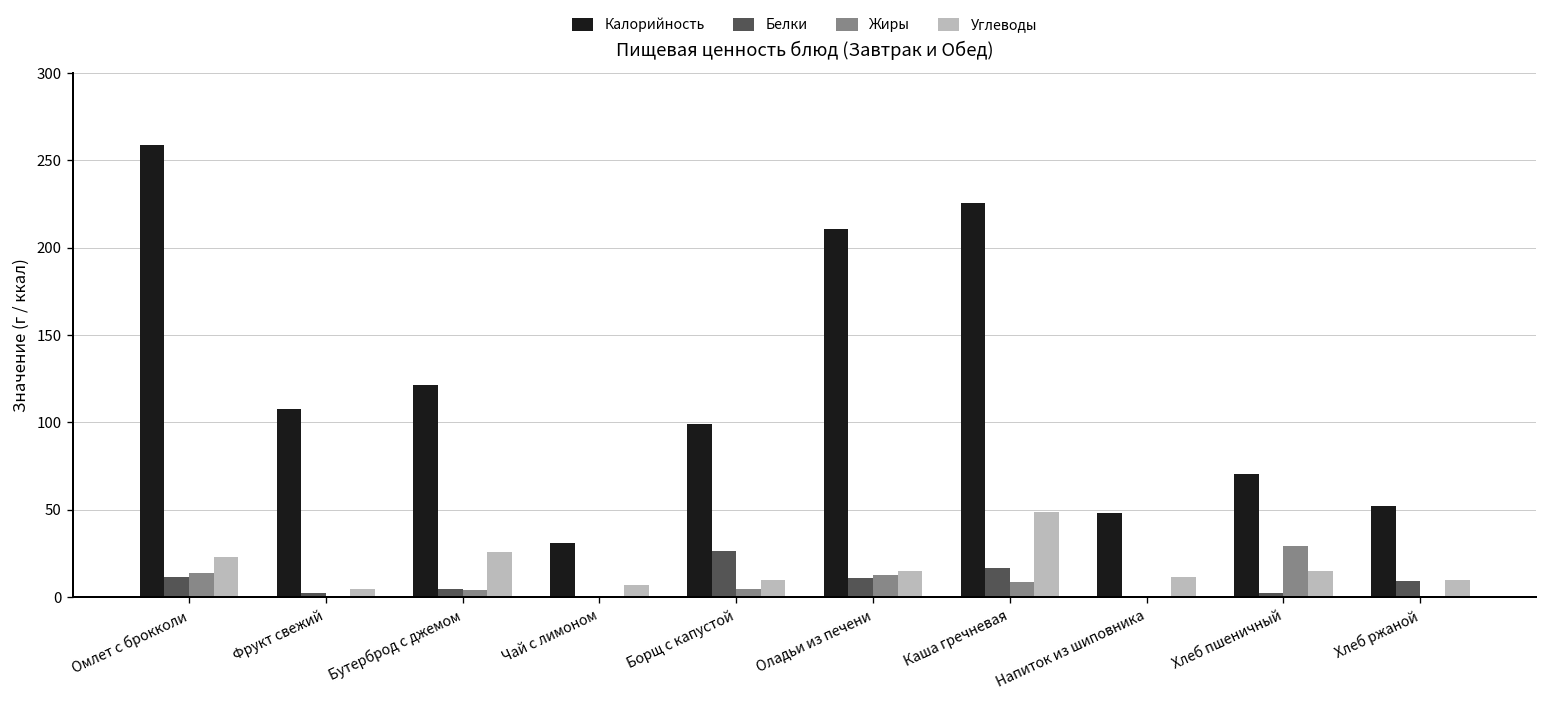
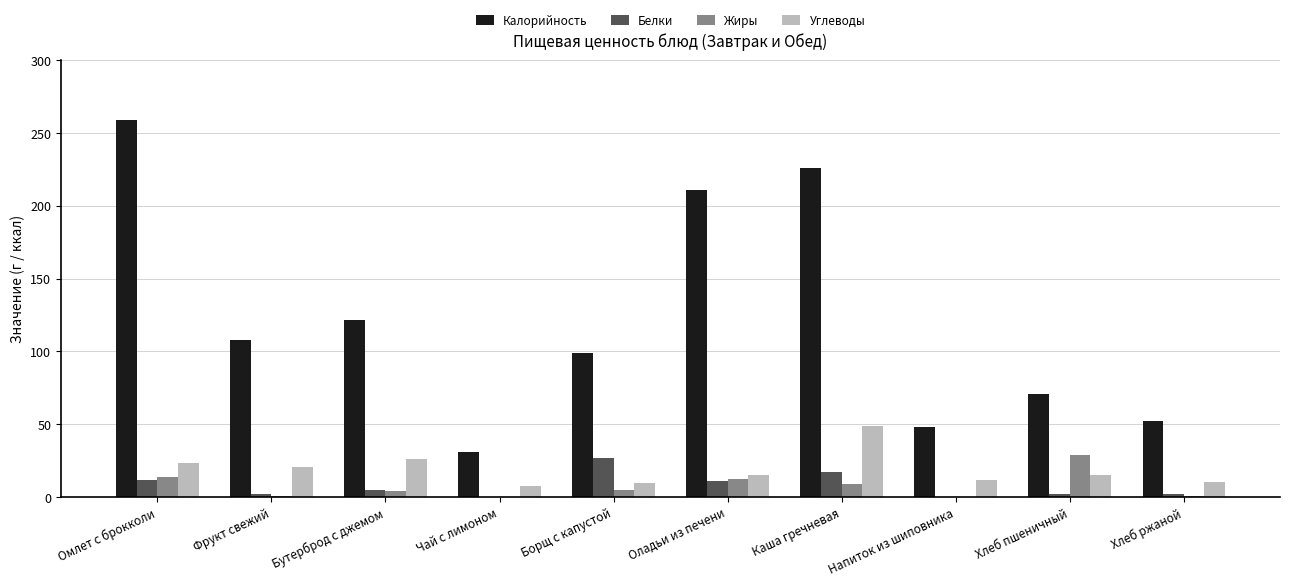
Углеводы, Фрукт свежий: 5 -> 20
Белки, Хлеб ржаной: 9 -> 2
